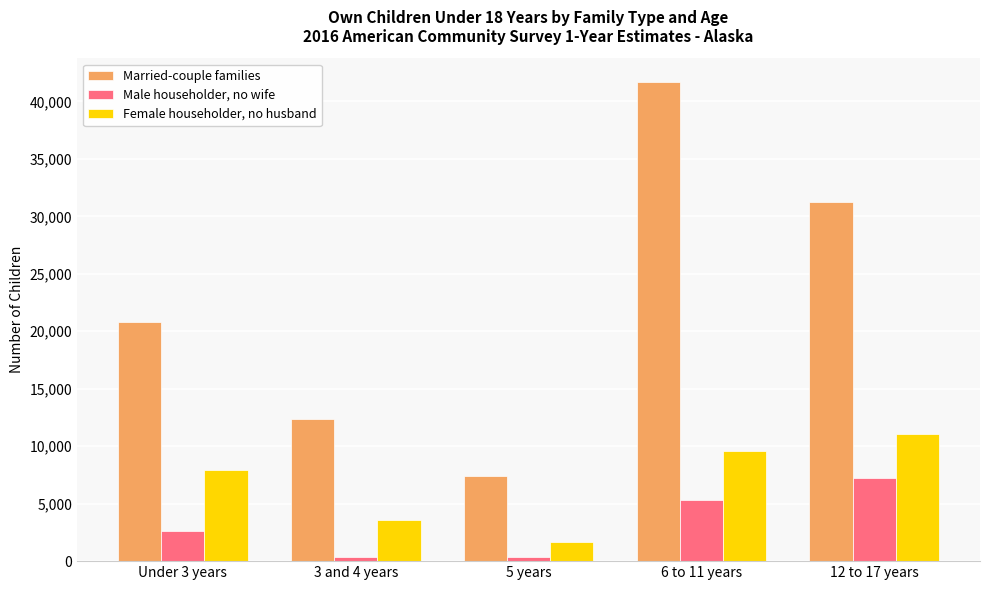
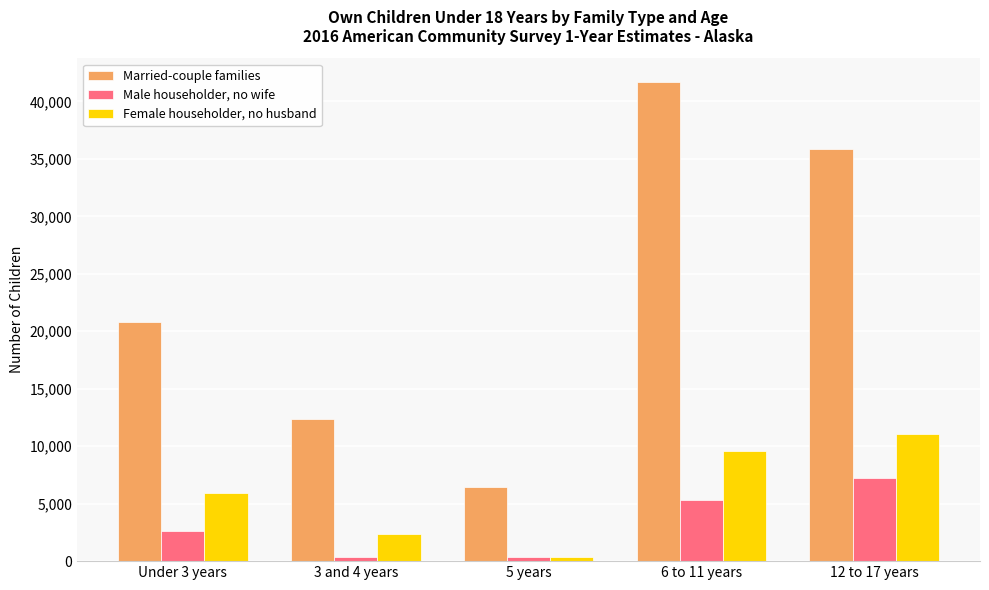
Female householder, no husband, Under 3 years: 7,900 -> 5,900
Female householder, no husband, 3 and 4 years: 3,600 -> 2,300
Married-couple families, 5 years: 7,400 -> 6,400
Female householder, no husband, 5 years: 1,600 -> 400
Married-couple families, 12 to 17 years: 31,300 -> 35,900
